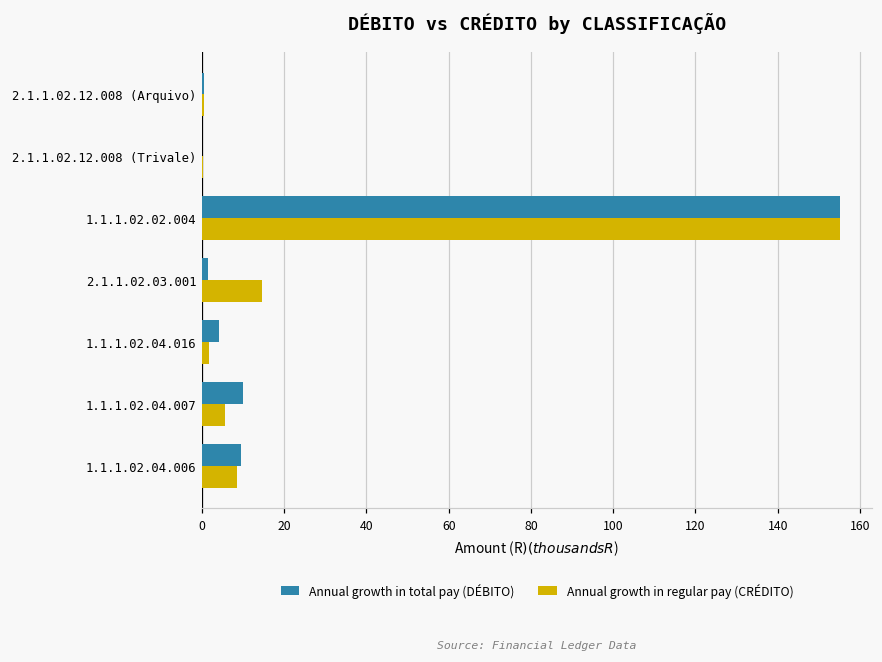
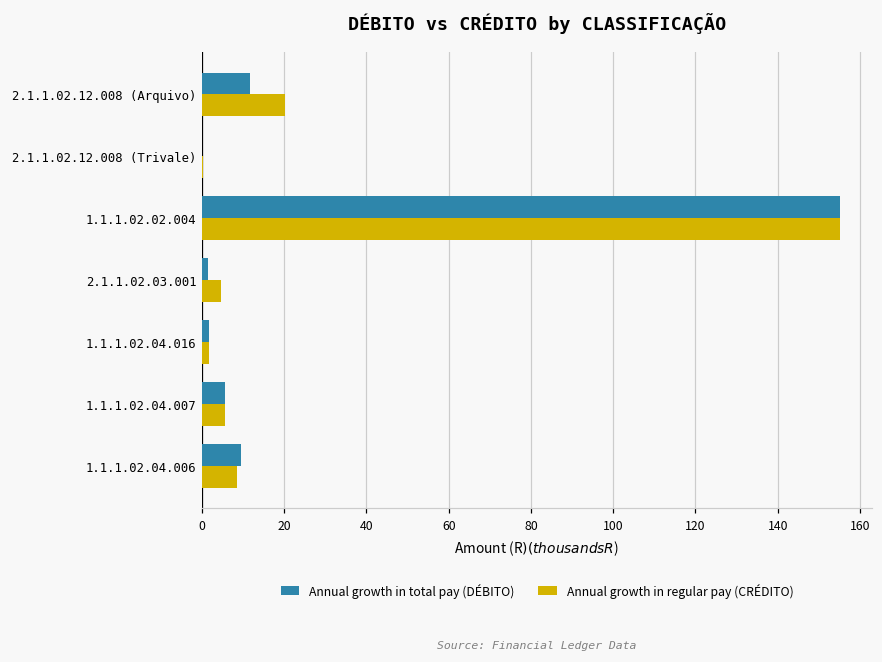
Annual growth in total pay (DÉBITO), 2.1.1.02.12.008 (Arquivo): 0 -> 12
Annual growth in regular pay (CRÉDITO), 2.1.1.02.12.008 (Arquivo): 1 -> 20
Annual growth in regular pay (CRÉDITO), 2.1.1.02.03.001: 15 -> 5
Annual growth in total pay (DÉBITO), 1.1.1.02.04.016: 4 -> 2
Annual growth in total pay (DÉBITO), 1.1.1.02.04.007: 10 -> 5
